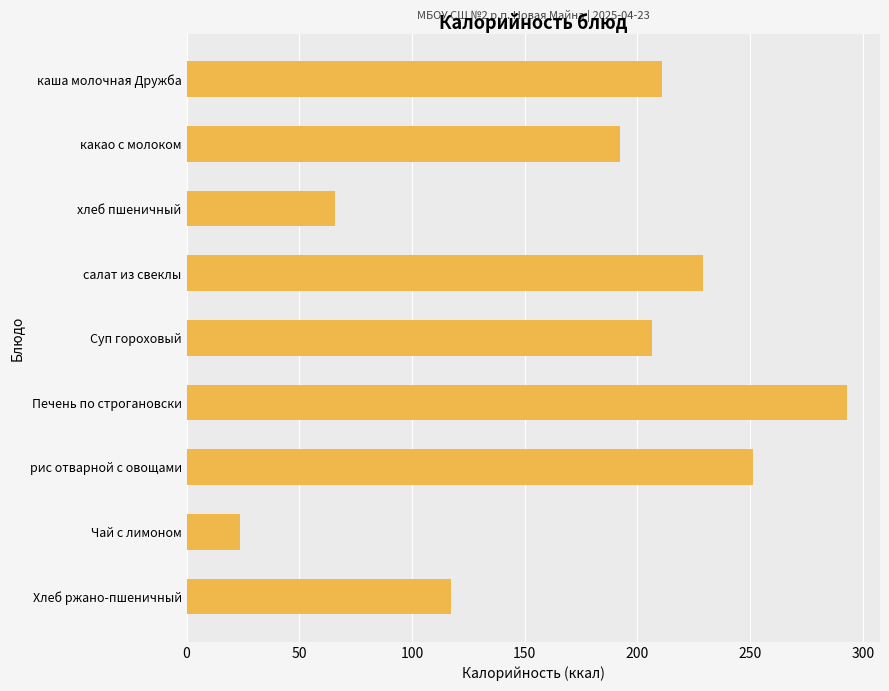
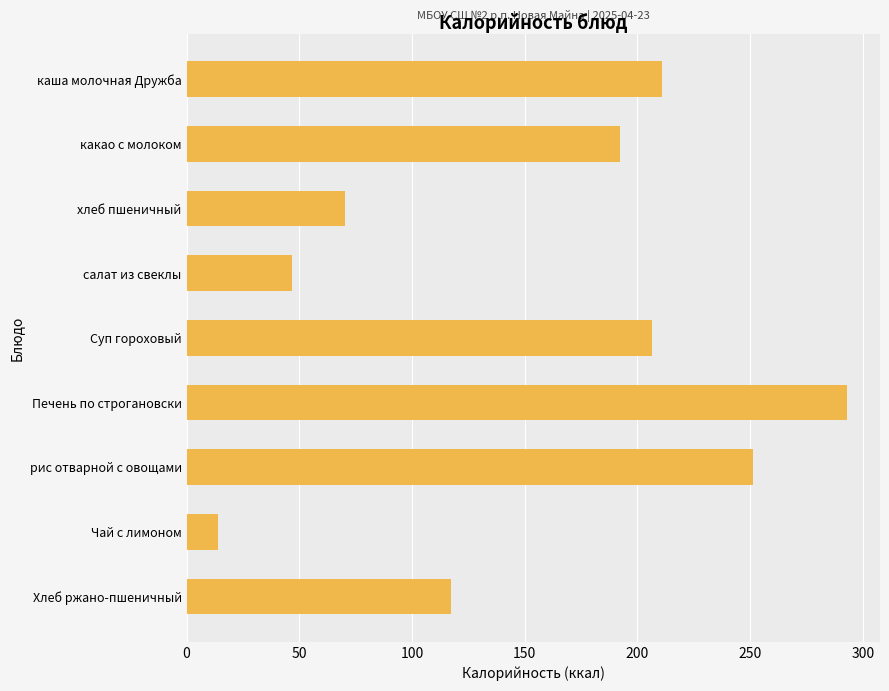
хлеб пшеничный: 66 -> 70
салат из свеклы: 229 -> 47
Чай с лимоном: 24 -> 14
